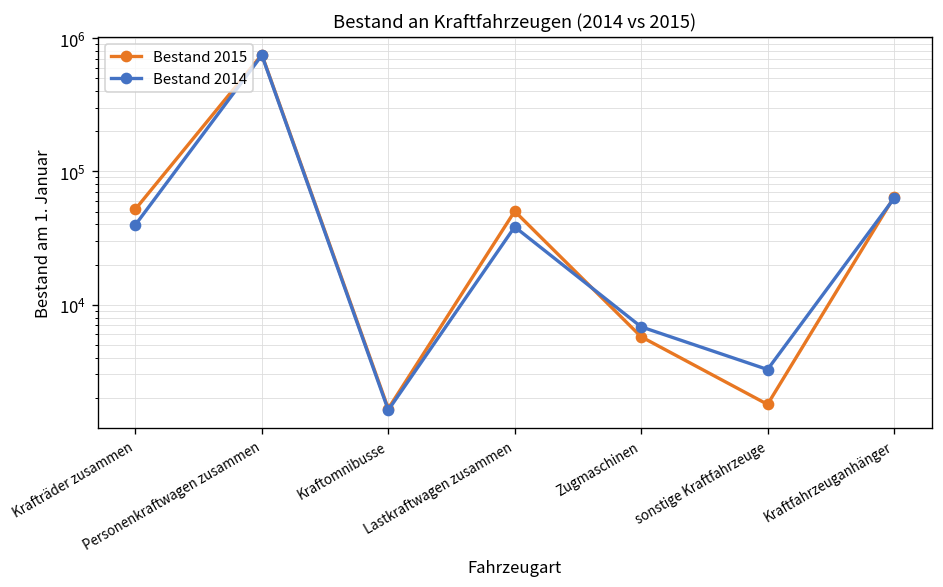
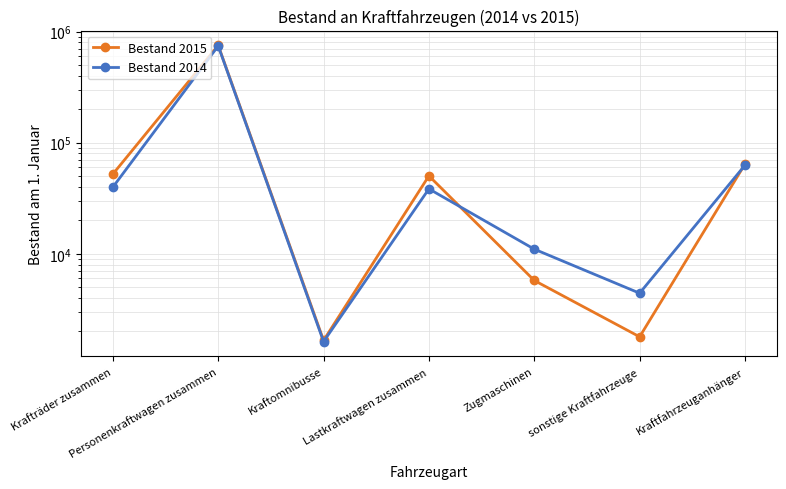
Bestand 2014, Zugmaschinen: 7000 -> 11000
Bestand 2014, sonstige Kraftfahrzeuge: 3300 -> 4400
